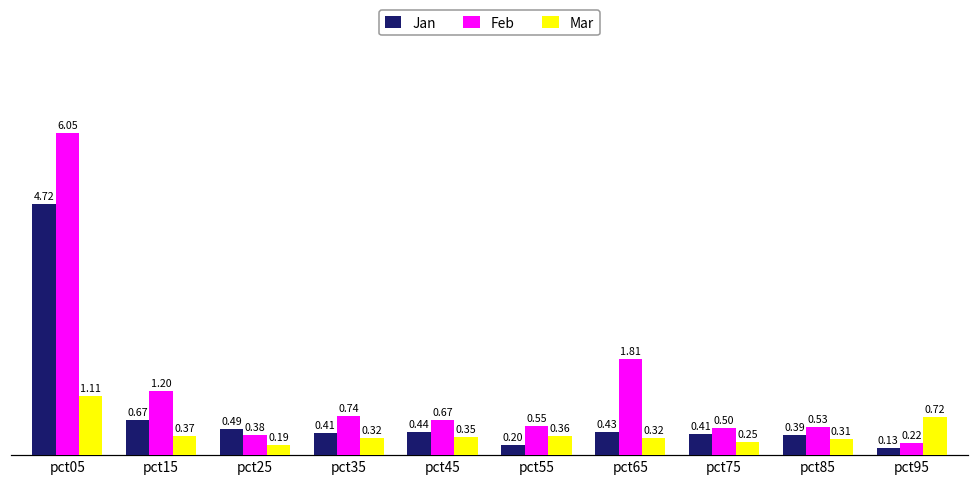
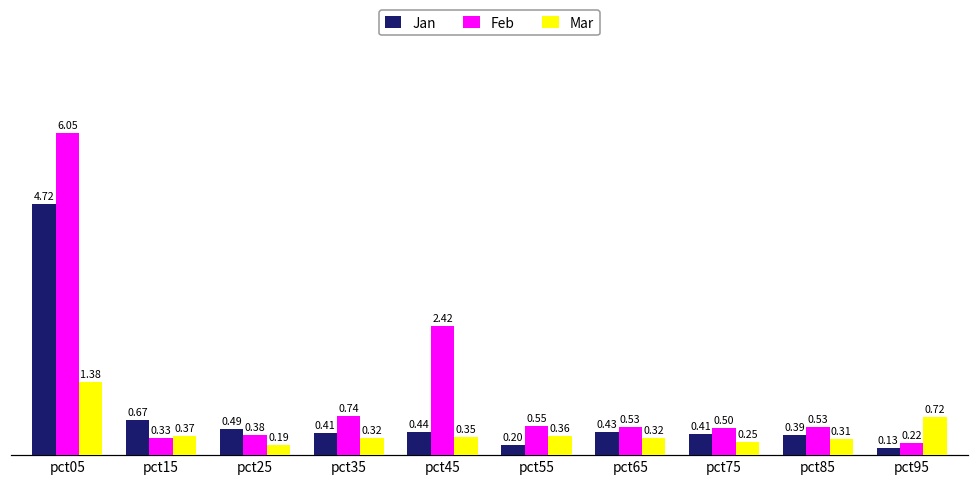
Mar, pct05: 1.11 -> 1.38
Feb, pct15: 1.20 -> 0.33
Feb, pct45: 0.67 -> 2.42
Feb, pct65: 1.81 -> 0.53
